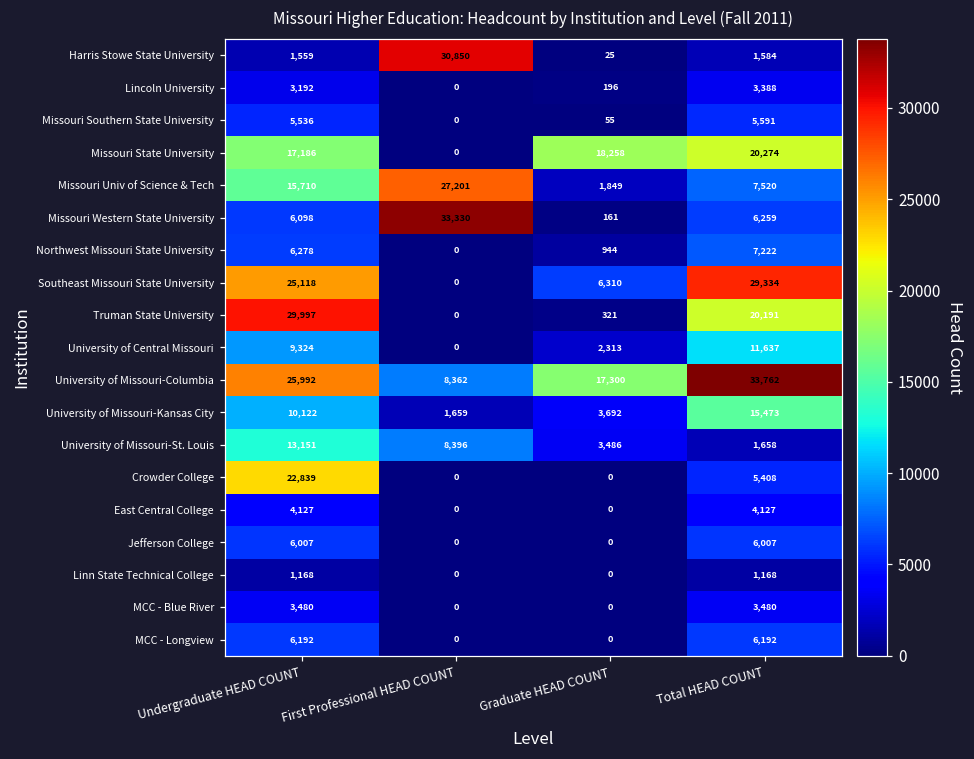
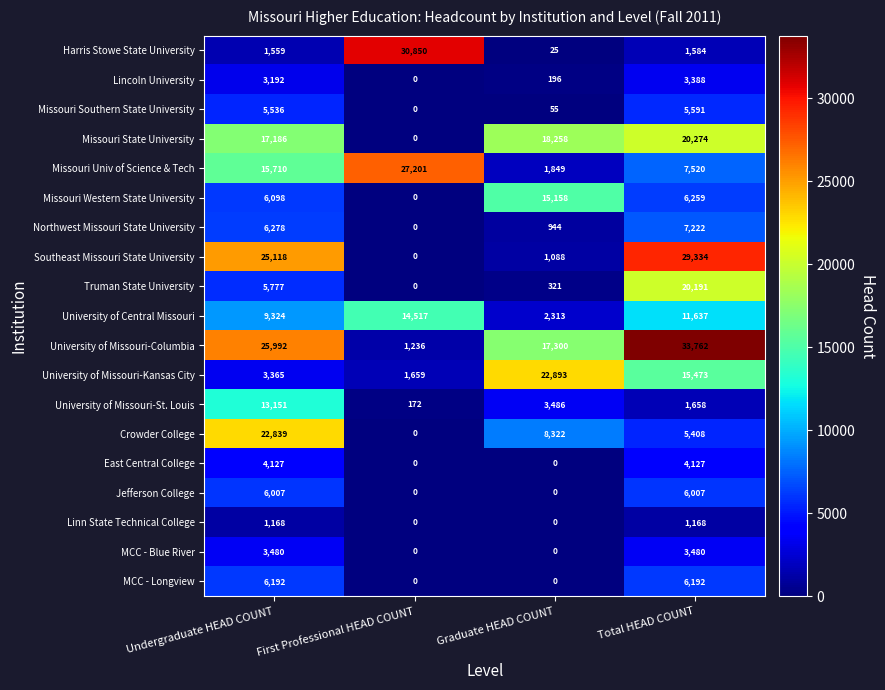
Missouri Western State University, First Professional HEAD COUNT: 33,330 -> 0
Missouri Western State University, Graduate HEAD COUNT: 161 -> 15,158
Southeast Missouri State University, Graduate HEAD COUNT: 6,310 -> 1,088
Truman State University, Undergraduate HEAD COUNT: 29,997 -> 5,777
University of Central Missouri, First Professional HEAD COUNT: 0 -> 14,517
University of Missouri-Columbia, First Professional HEAD COUNT: 8,362 -> 1,236
University of Missouri-Kansas City, Undergraduate HEAD COUNT: 10,122 -> 3,365
University of Missouri-Kansas City, Graduate HEAD COUNT: 3,692 -> 22,893
University of Missouri-St. Louis, First Professional HEAD COUNT: 8,396 -> 172
Crowder College, Graduate HEAD COUNT: 0 -> 8,322
